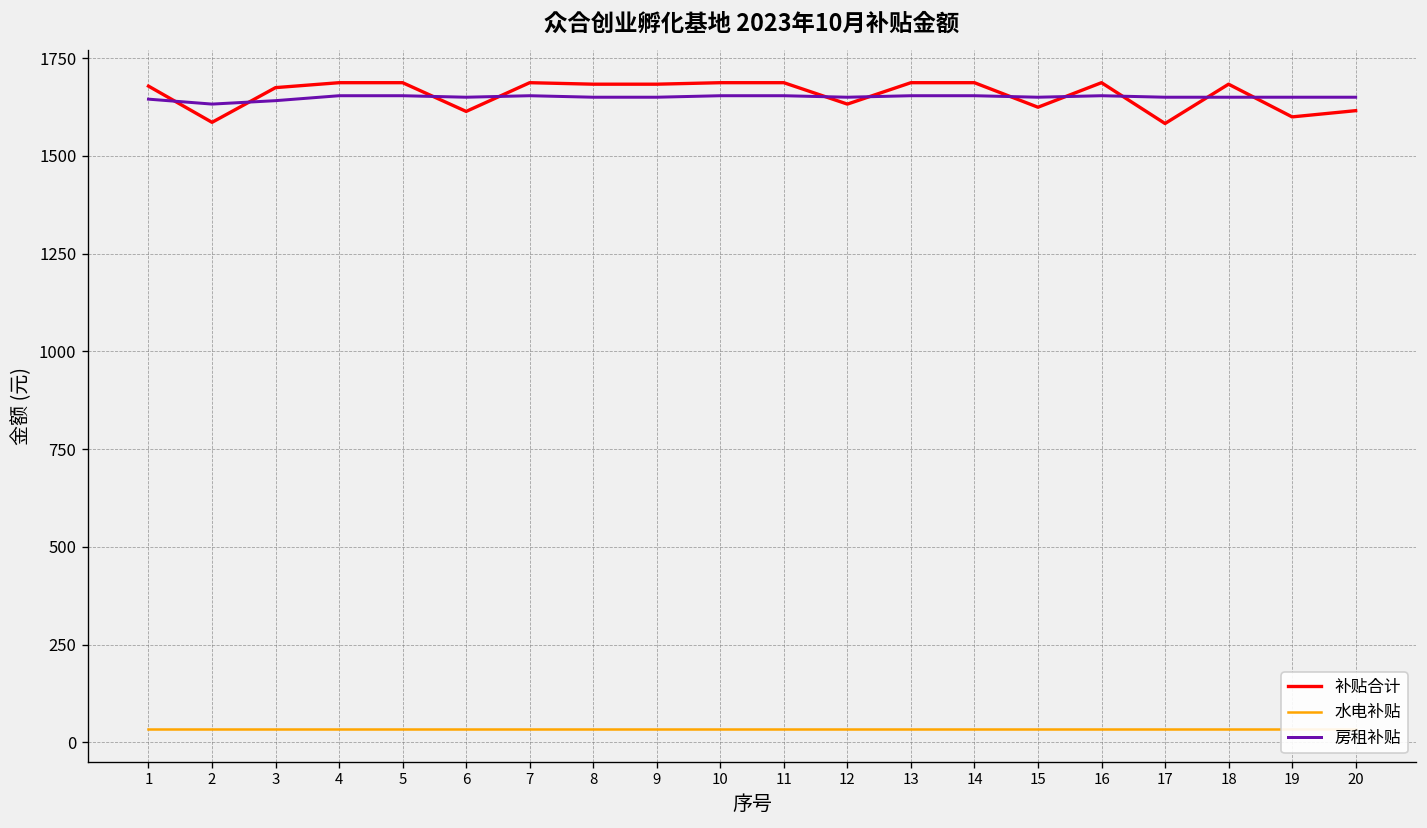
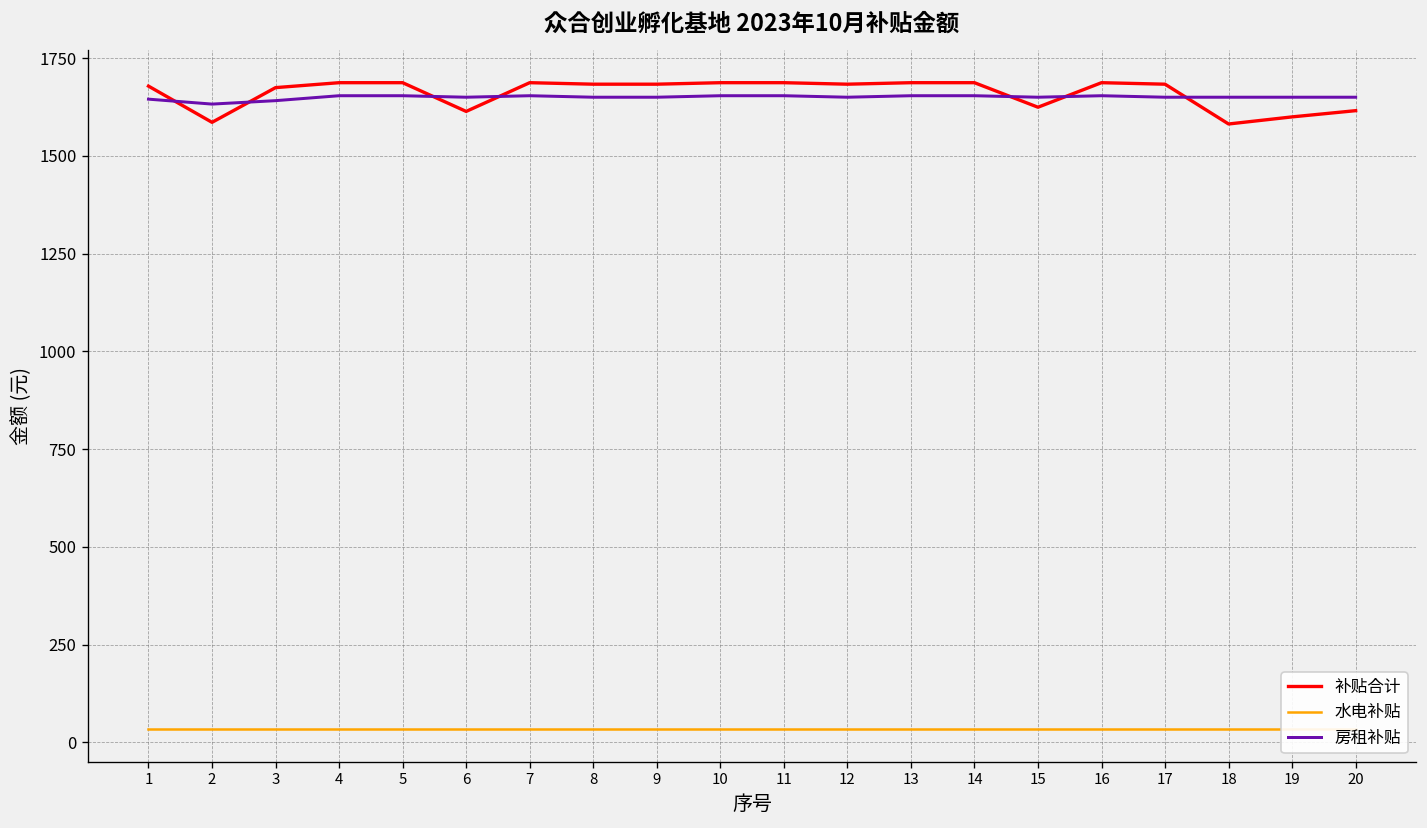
补贴合计, 12: 1630 -> 1680
补贴合计, 17: 1580 -> 1680
补贴合计, 18: 1680 -> 1580
